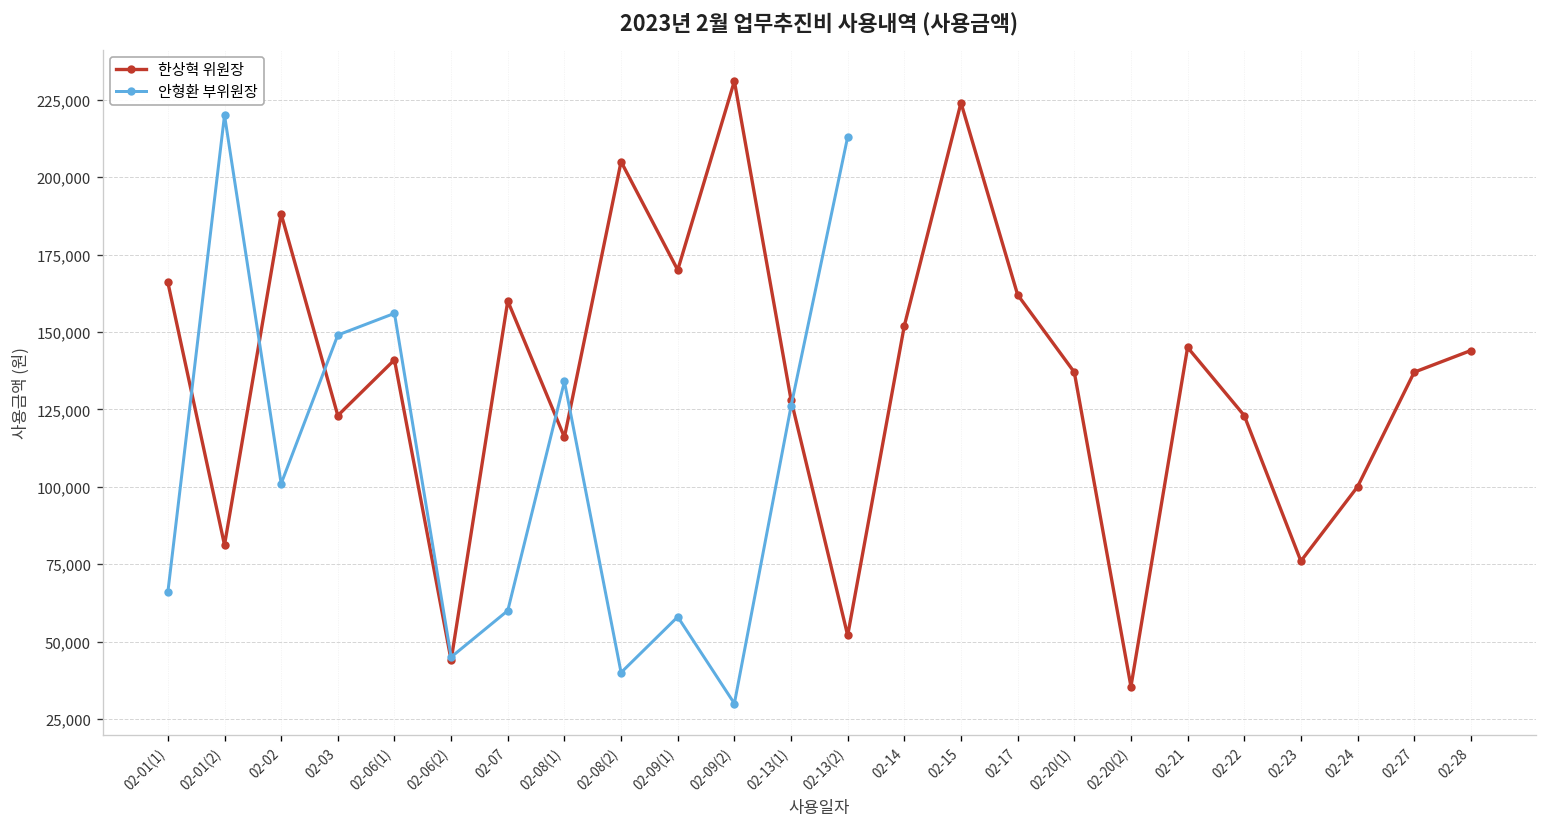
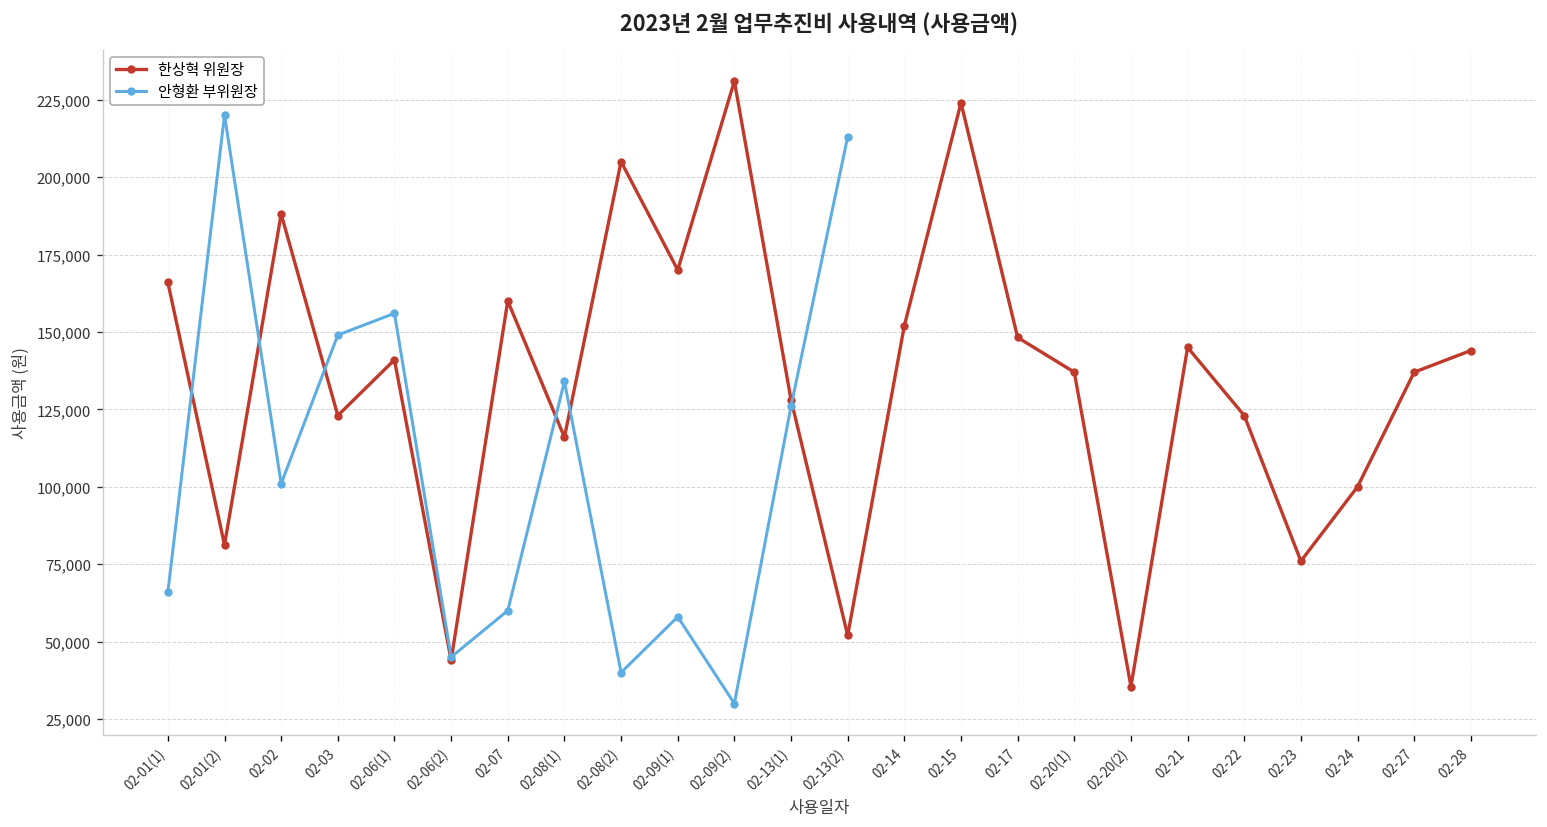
한상혁 위원장, 02-17: 162,000 -> 148,000
